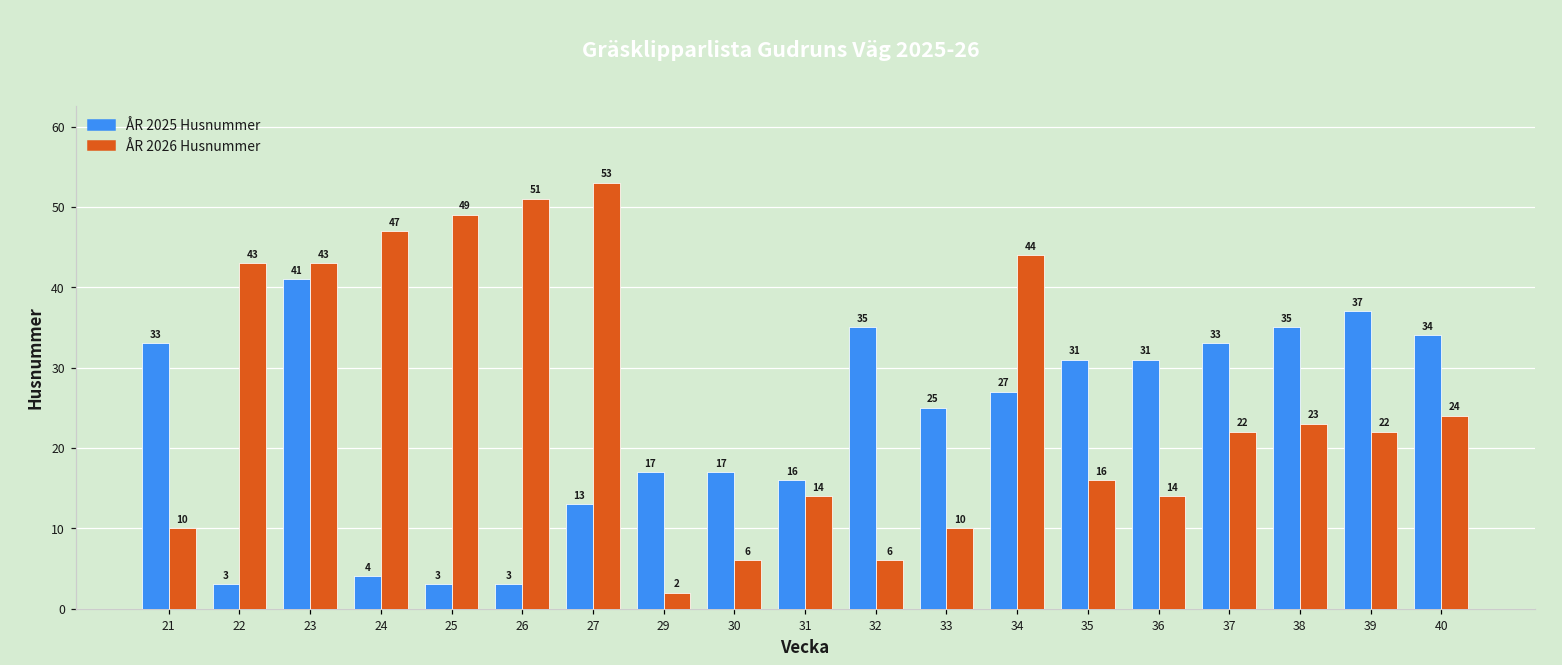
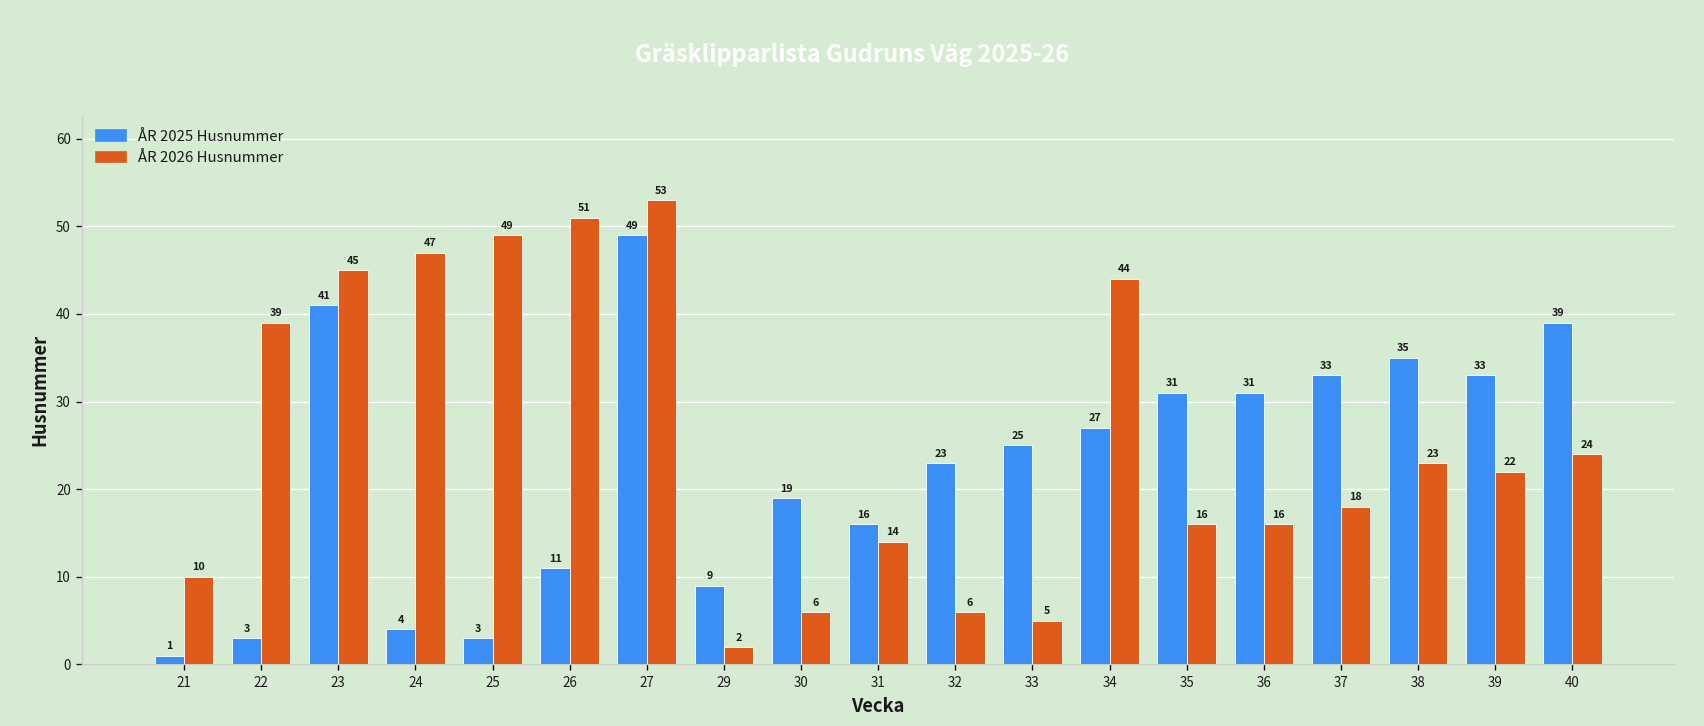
ÅR 2025 Husnummer, 21: 33 -> 1
ÅR 2026 Husnummer, 22: 43 -> 39
ÅR 2026 Husnummer, 23: 43 -> 45
ÅR 2025 Husnummer, 26: 3 -> 11
ÅR 2025 Husnummer, 27: 13 -> 49
ÅR 2025 Husnummer, 29: 17 -> 9
ÅR 2025 Husnummer, 30: 17 -> 19
ÅR 2025 Husnummer, 32: 35 -> 23
ÅR 2026 Husnummer, 33: 10 -> 5
ÅR 2026 Husnummer, 36: 14 -> 16
ÅR 2026 Husnummer, 37: 22 -> 18
ÅR 2025 Husnummer, 39: 37 -> 33
ÅR 2025 Husnummer, 40: 34 -> 39
